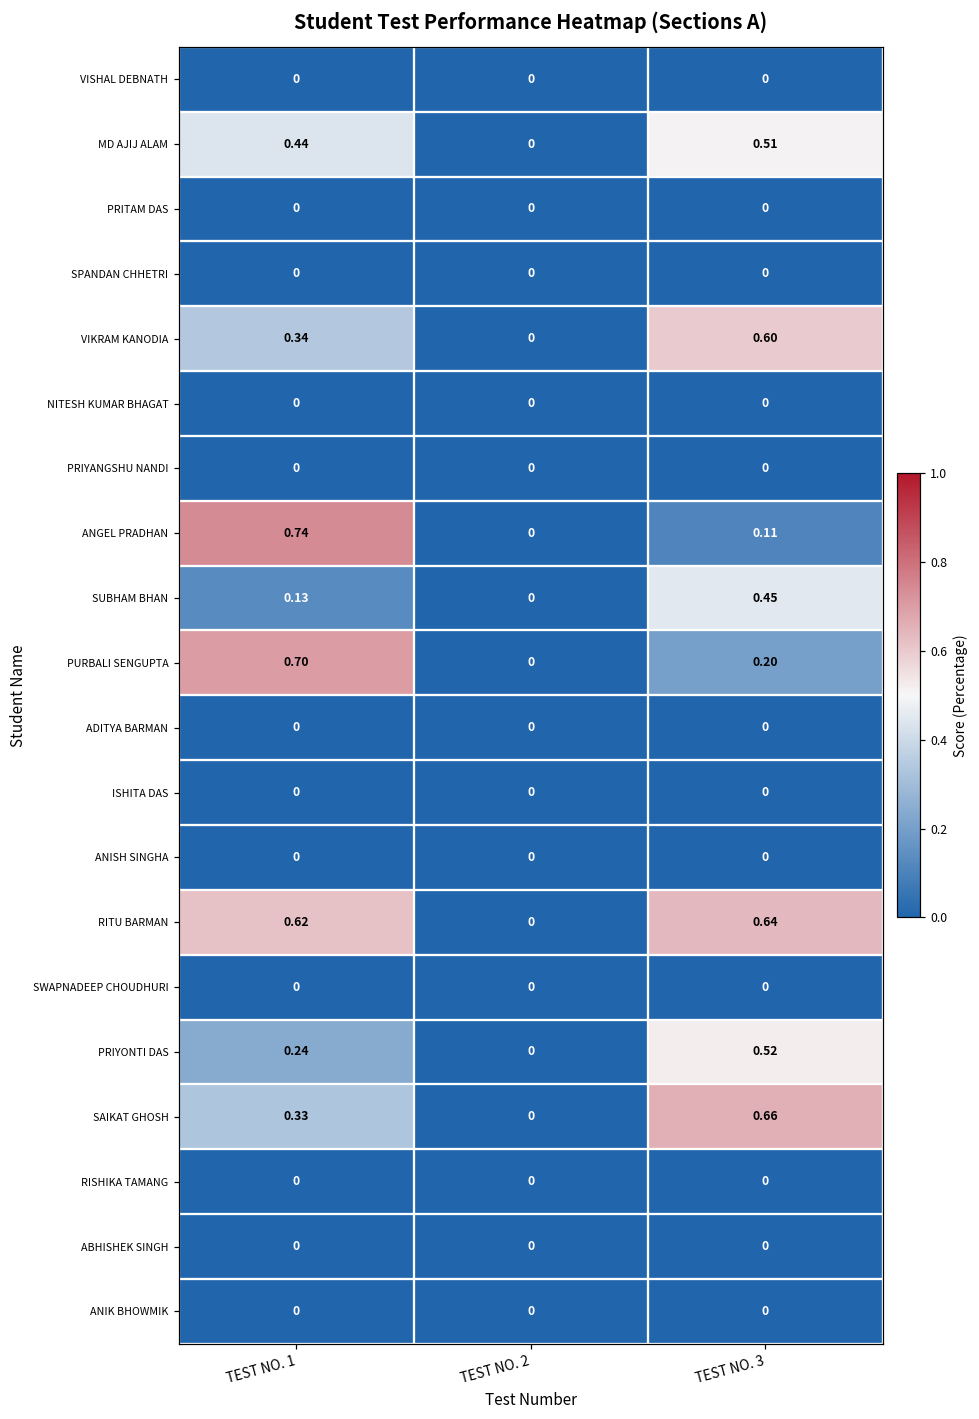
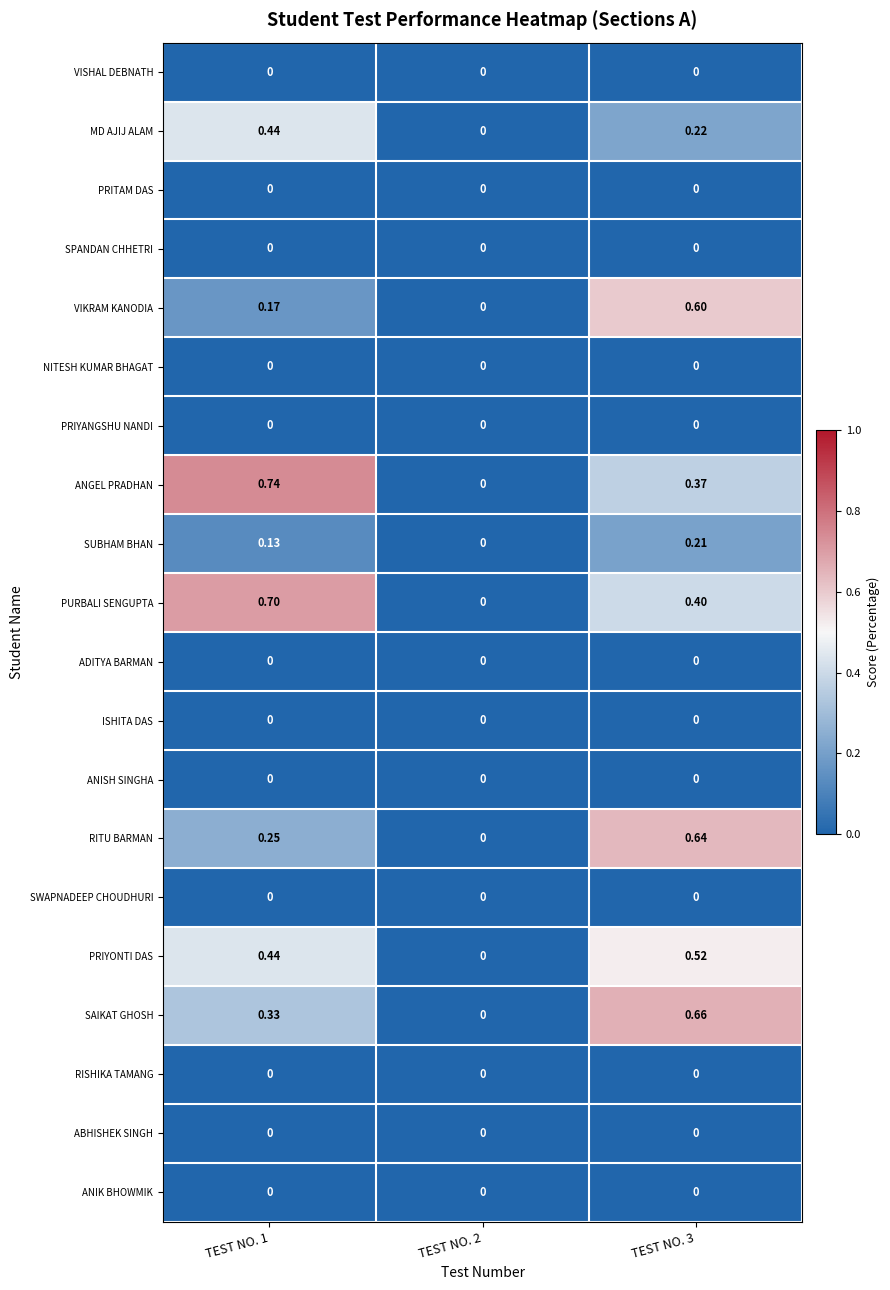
MD AJIJ ALAM, TEST NO. 3: 0.51 -> 0.22
VIKRAM KANODIA, TEST NO. 1: 0.34 -> 0.17
ANGEL PRADHAN, TEST NO. 3: 0.11 -> 0.37
SUBHAM BHAN, TEST NO. 3: 0.45 -> 0.21
PURBALI SENGUPTA, TEST NO. 3: 0.20 -> 0.40
RITU BARMAN, TEST NO. 1: 0.62 -> 0.25
PRIYONTI DAS, TEST NO. 1: 0.24 -> 0.44
